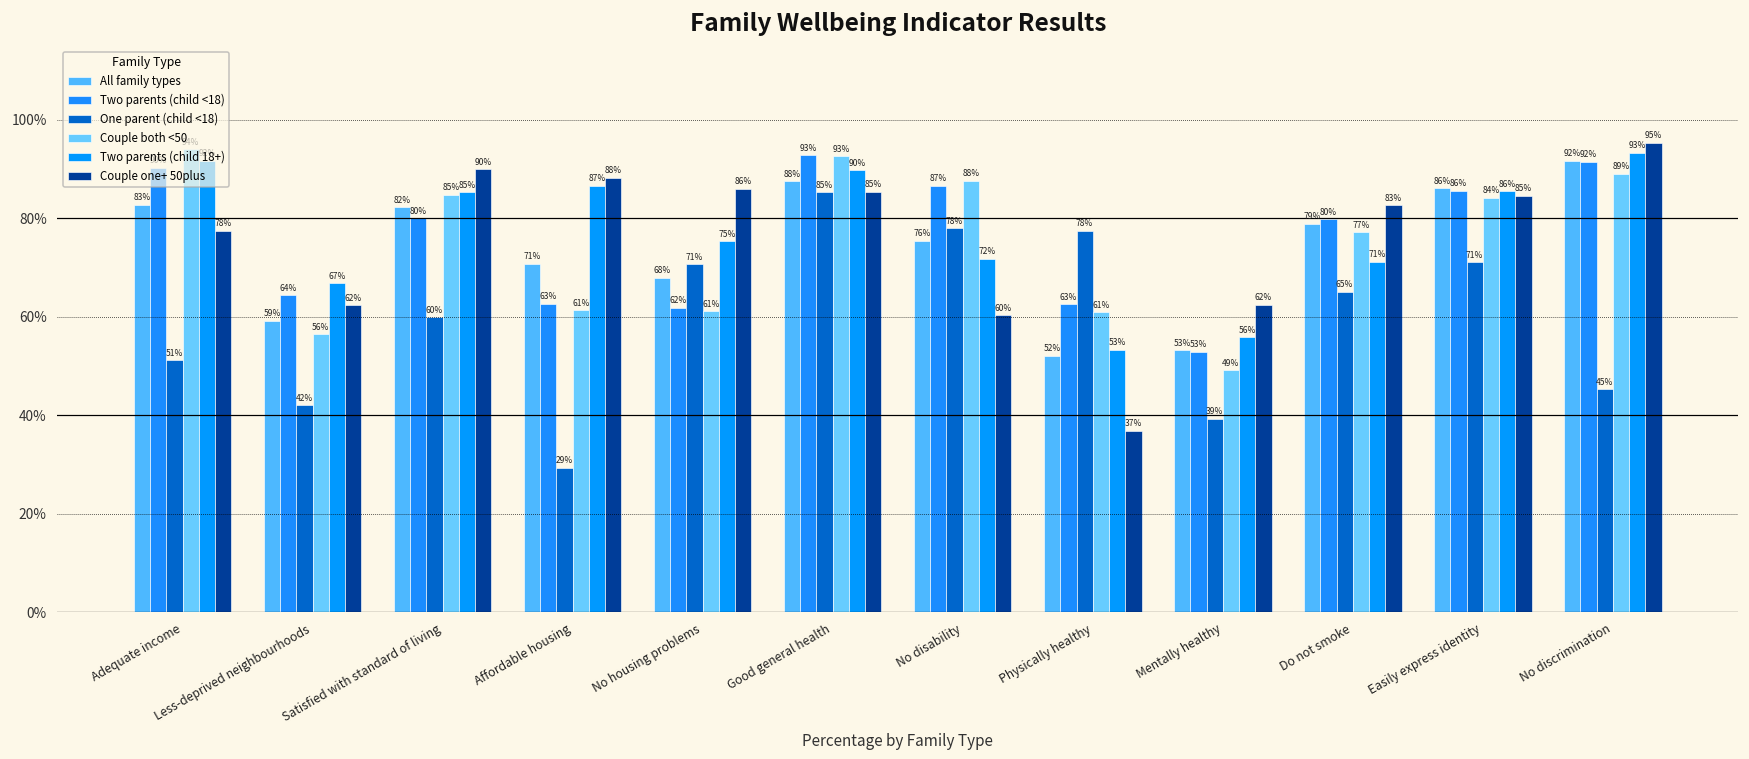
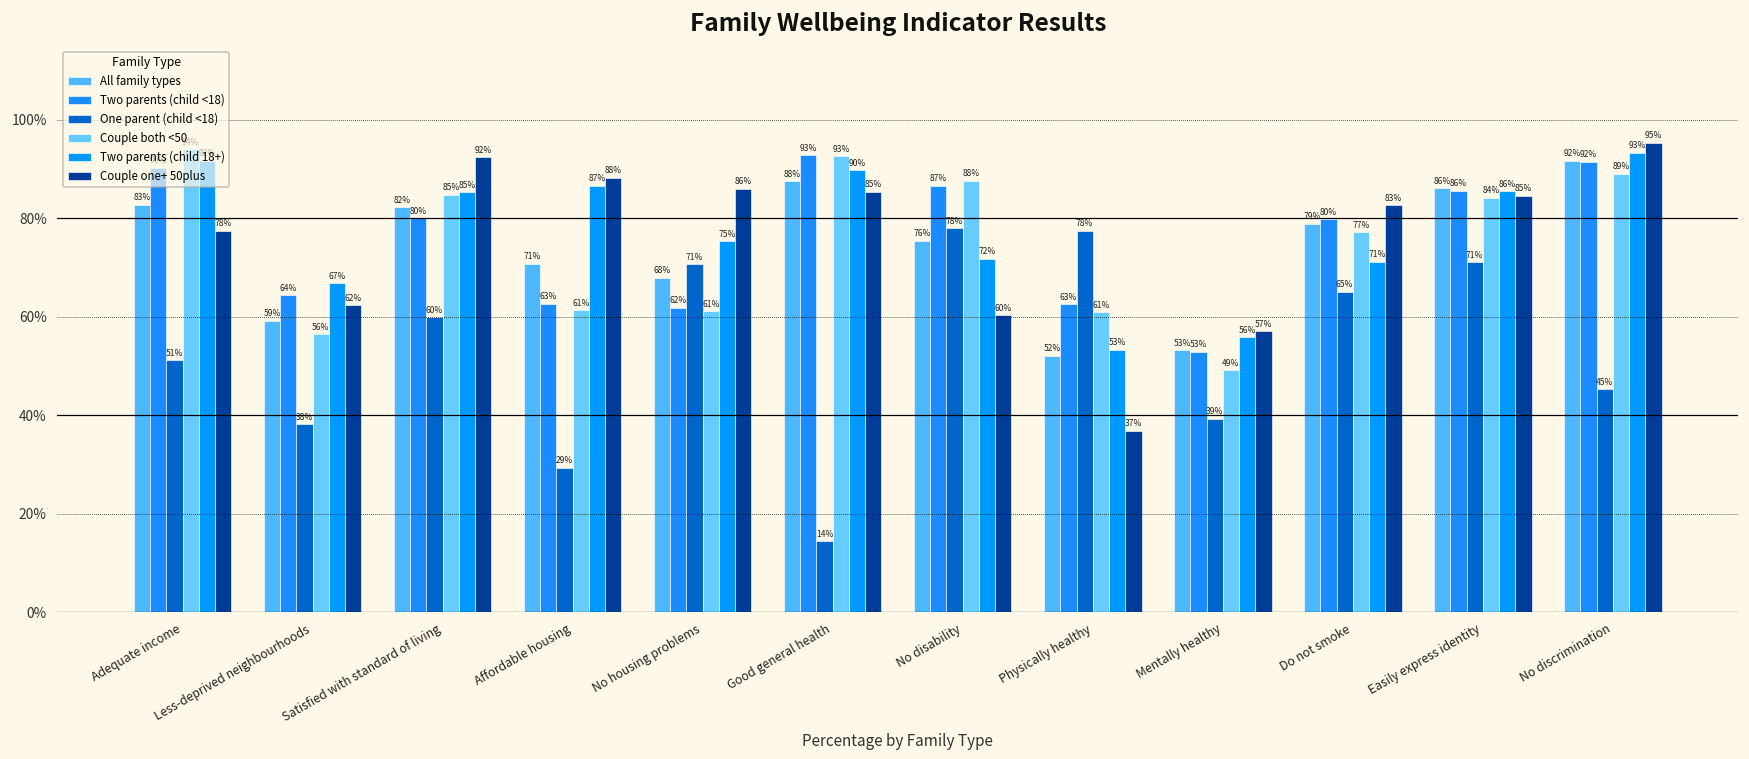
One parent (child <18), Less-deprived neighbourhoods: 42% -> 38%
Couple one+ 50plus, Satisfied with standard of living: 90% -> 92%
One parent (child <18), Good general health: 85% -> 14%
Couple one+ 50plus, Mentally healthy: 62% -> 57%
